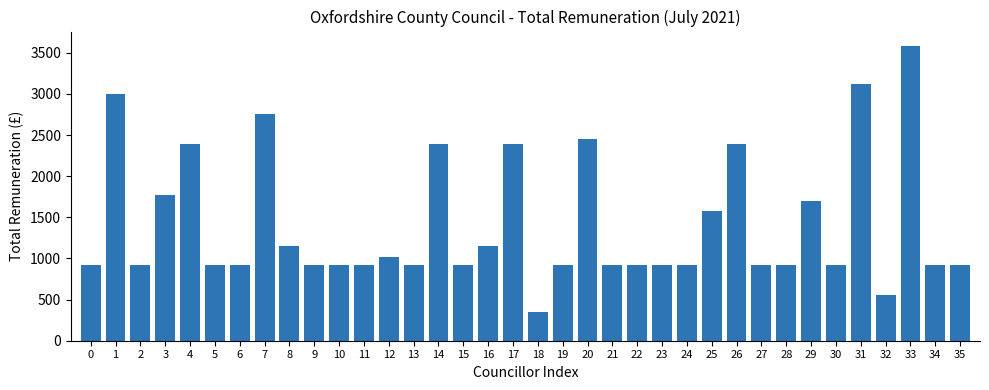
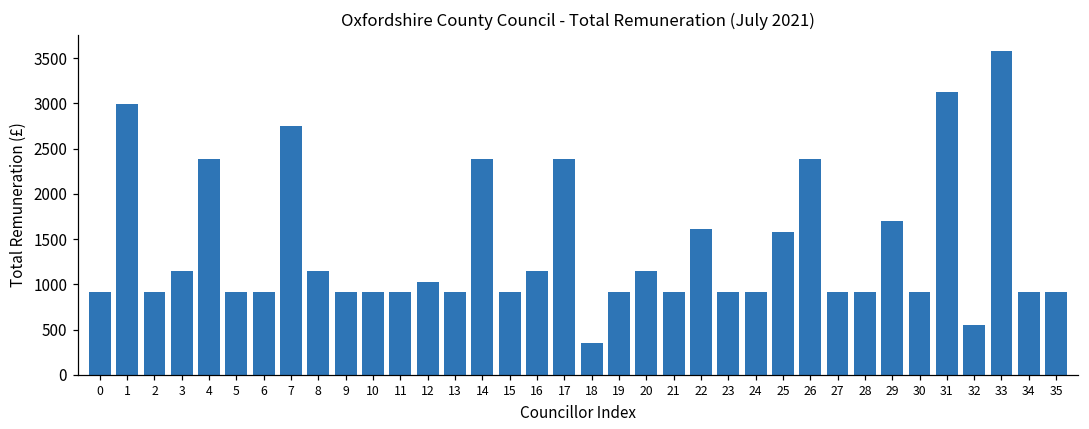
3: 1800 -> 1100
20: 2400 -> 1100
22: 900 -> 1600
